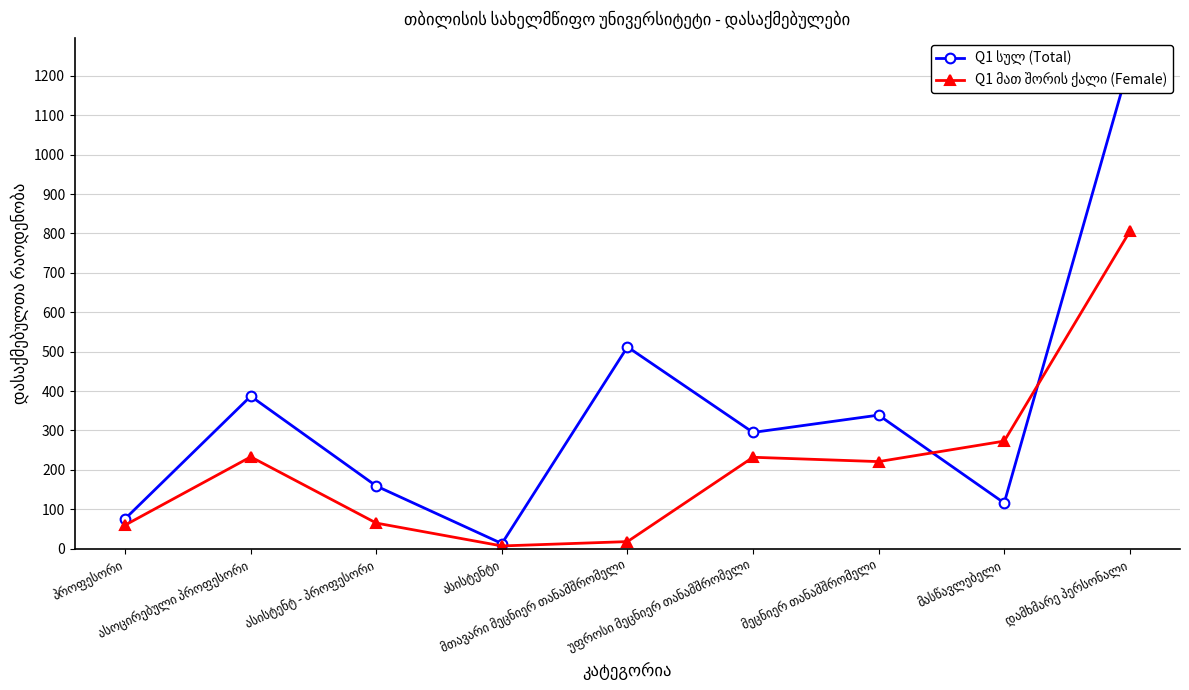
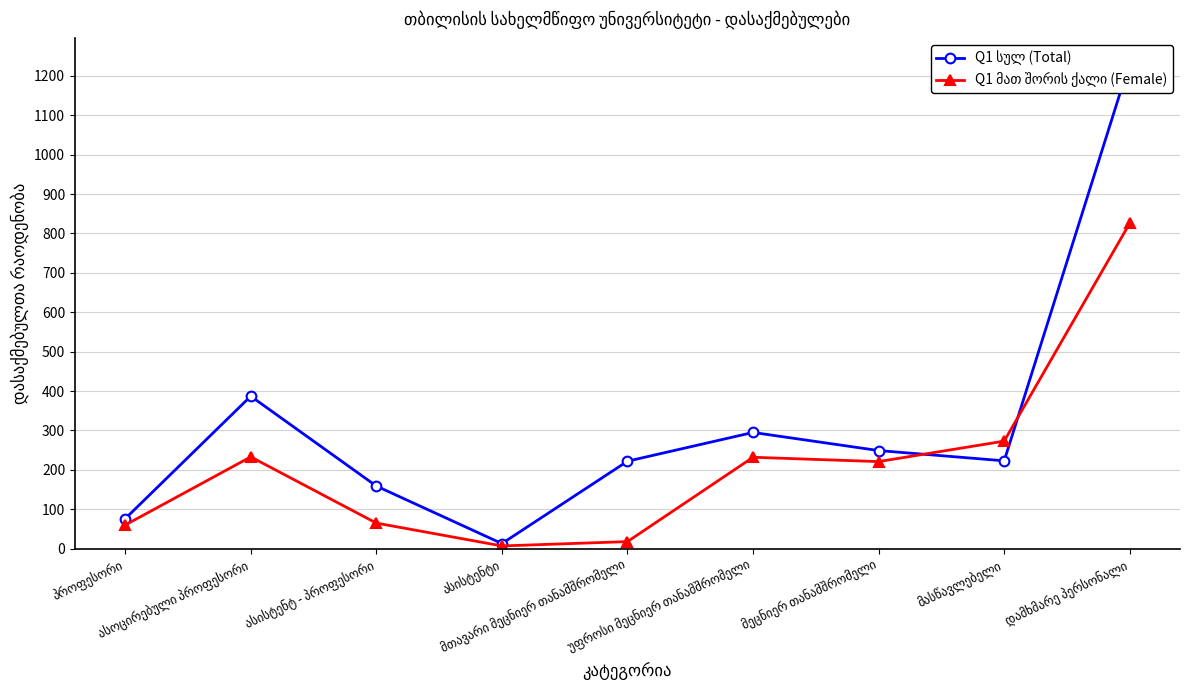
Q1 სულ (Total), მთავარი მეცნიერ თანამშრომელი: 510 -> 220
Q1 სულ (Total), მეცნიერ თანამშრომელი: 340 -> 250
Q1 სულ (Total), მასწავლებელი: 120 -> 220
Q1 მათ შორის ქალი (Female), დამხმარე პერსონალი: 810 -> 830
